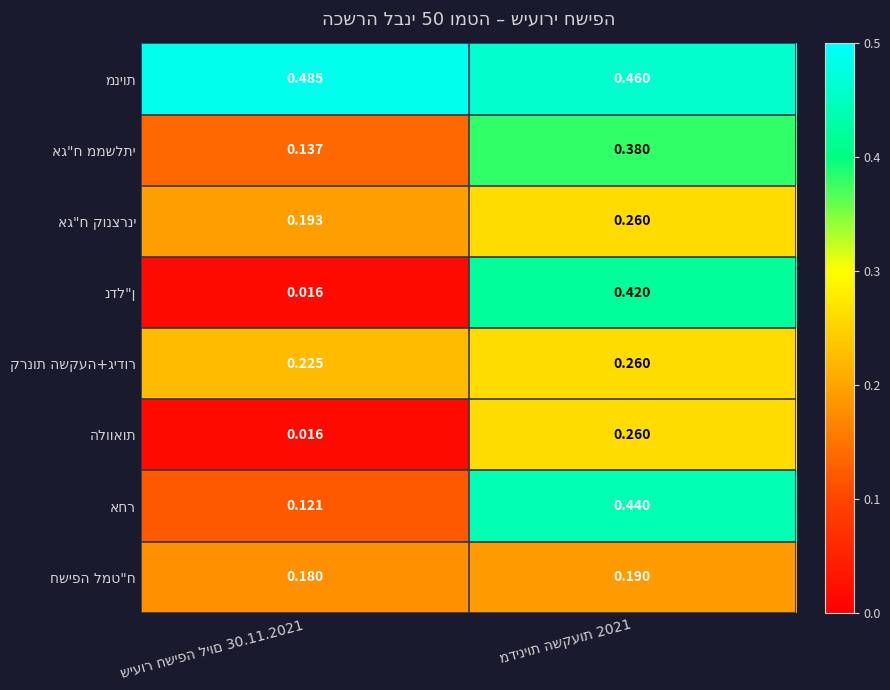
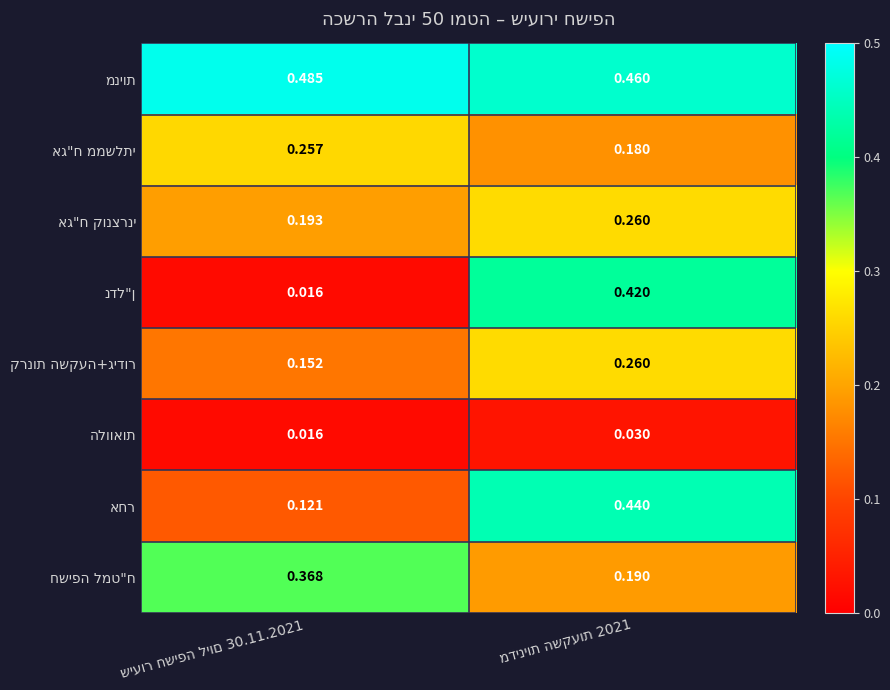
אג"ח ממשלתי, שיעור חשיפה ליום 30.11.2021: 0.137 -> 0.257
אג"ח ממשלתי, מדיניות השקעות 2021: 0.380 -> 0.180
קרנות השקעה+גידור, שיעור חשיפה ליום 30.11.2021: 0.225 -> 0.152
הלוואות, מדיניות השקעות 2021: 0.260 -> 0.030
חשיפה למט"ח, שיעור חשיפה ליום 30.11.2021: 0.180 -> 0.368
